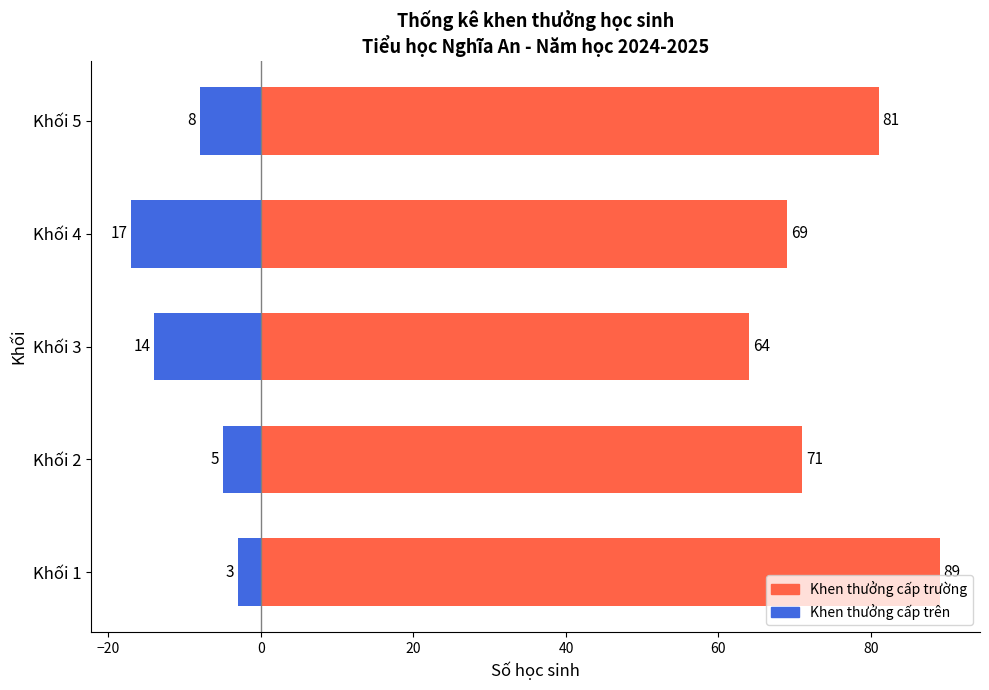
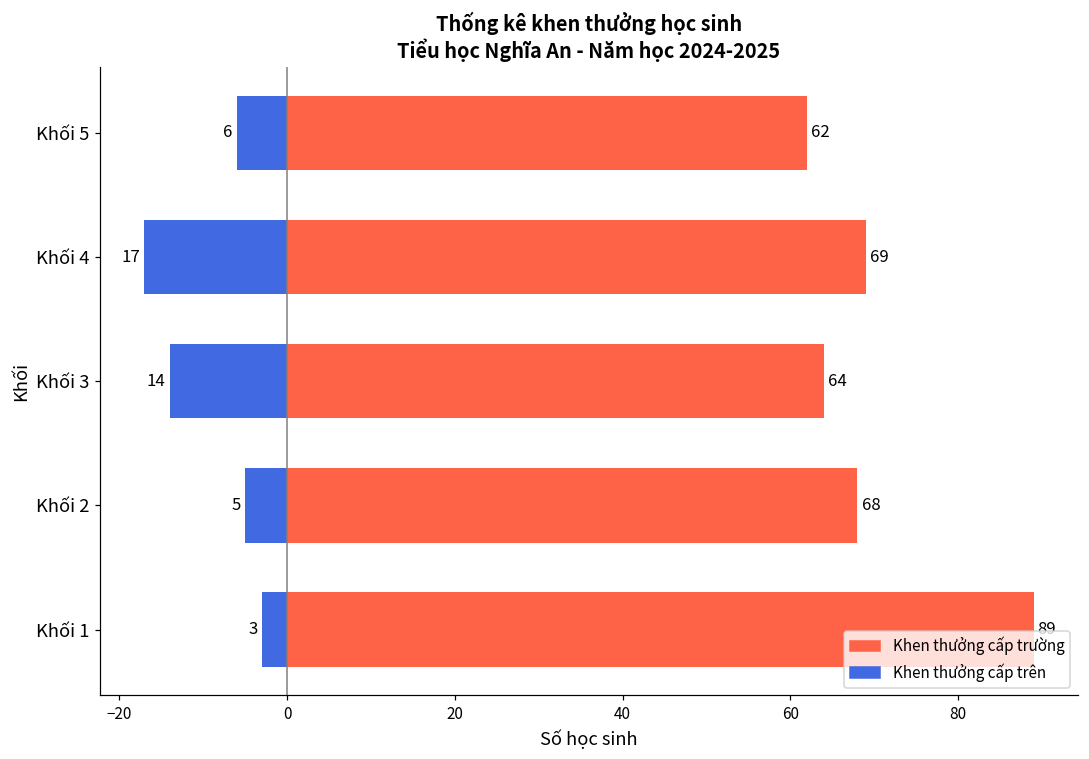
Khen thưởng cấp trường, Khối 5: 81 -> 62
Khen thưởng cấp trên, Khối 5: 8 -> 6
Khen thưởng cấp trường, Khối 2: 71 -> 68
